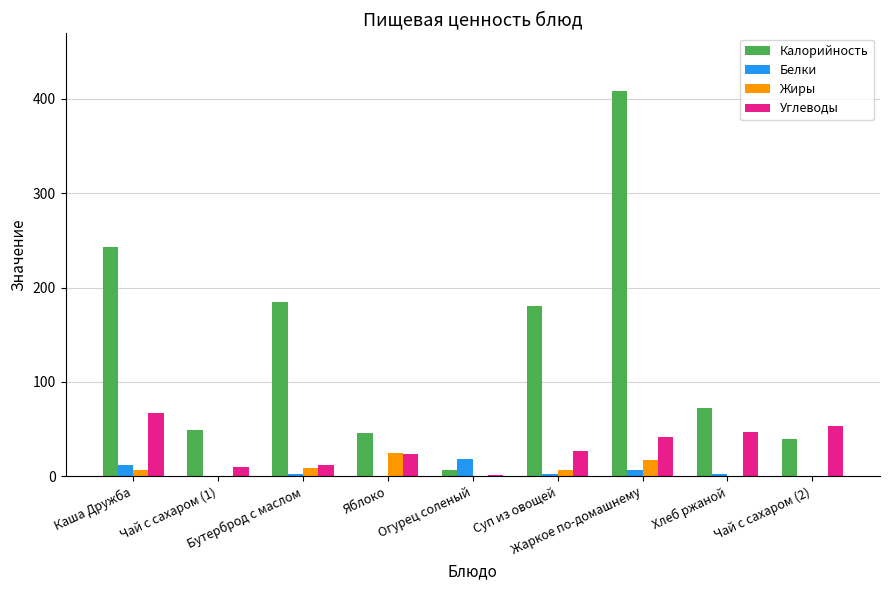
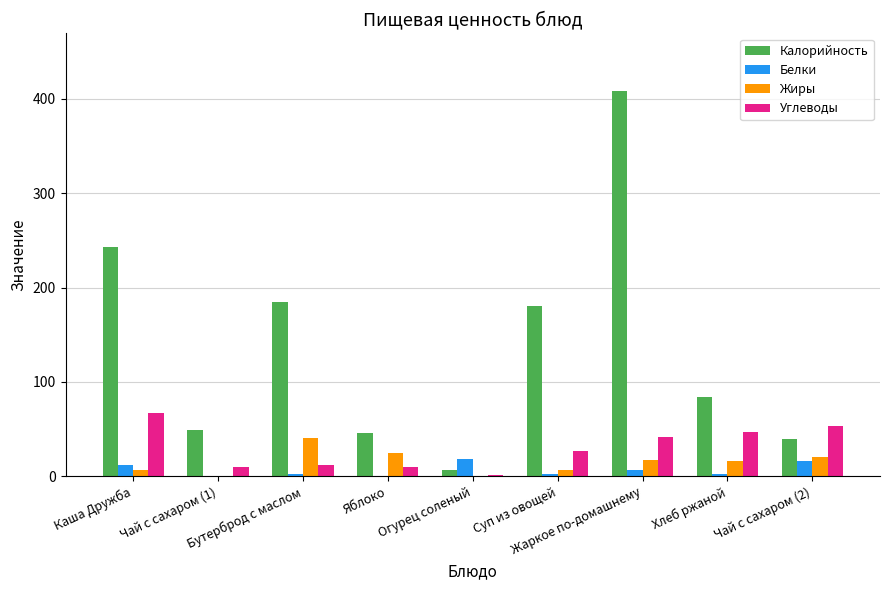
Жиры, Бутерброд с маслом: 10 -> 40
Углеводы, Яблоко: 20 -> 10
Калорийность, Хлеб ржаной: 70 -> 80
Жиры, Хлеб ржаной: 0 -> 20
Белки, Чай с сахаром (2): 0 -> 20
Жиры, Чай с сахаром (2): 0 -> 20
